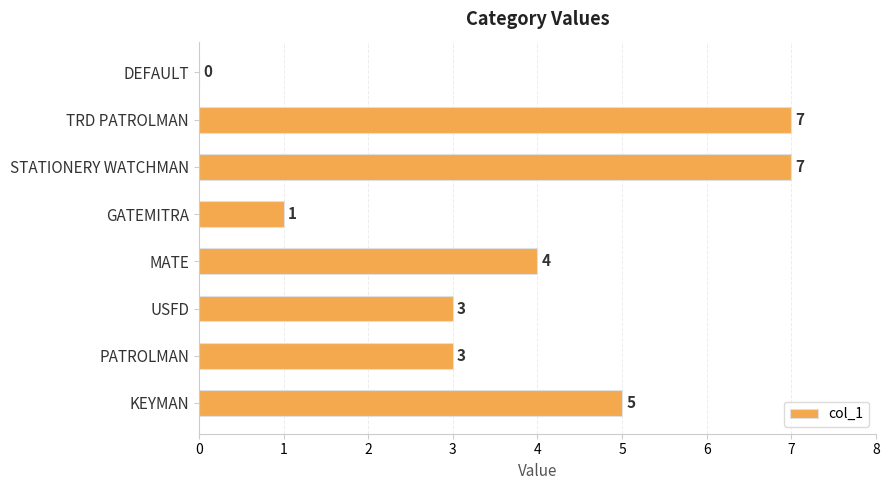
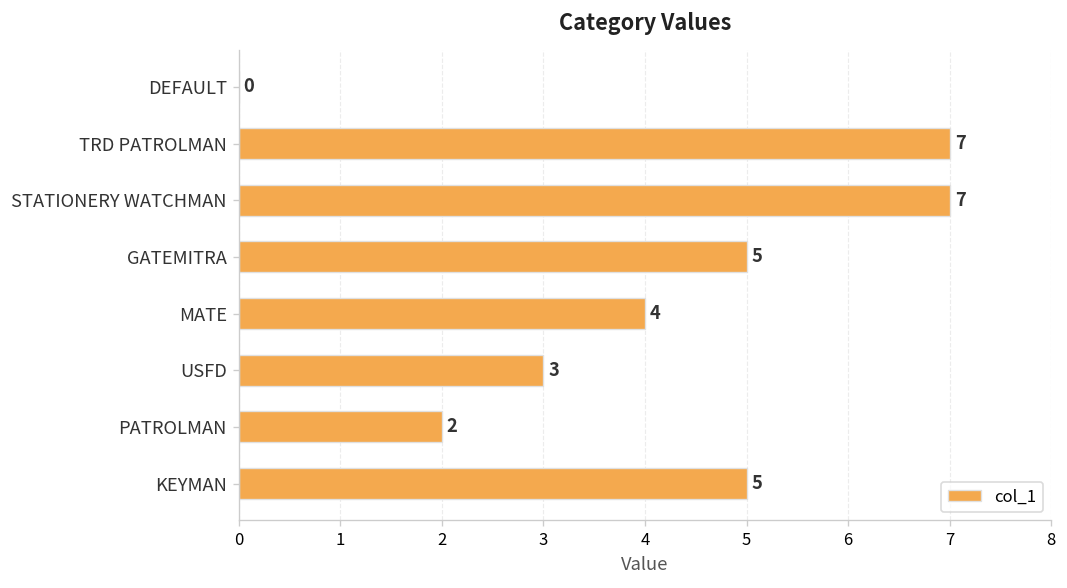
GATEMITRA: 1 -> 5
PATROLMAN: 3 -> 2
